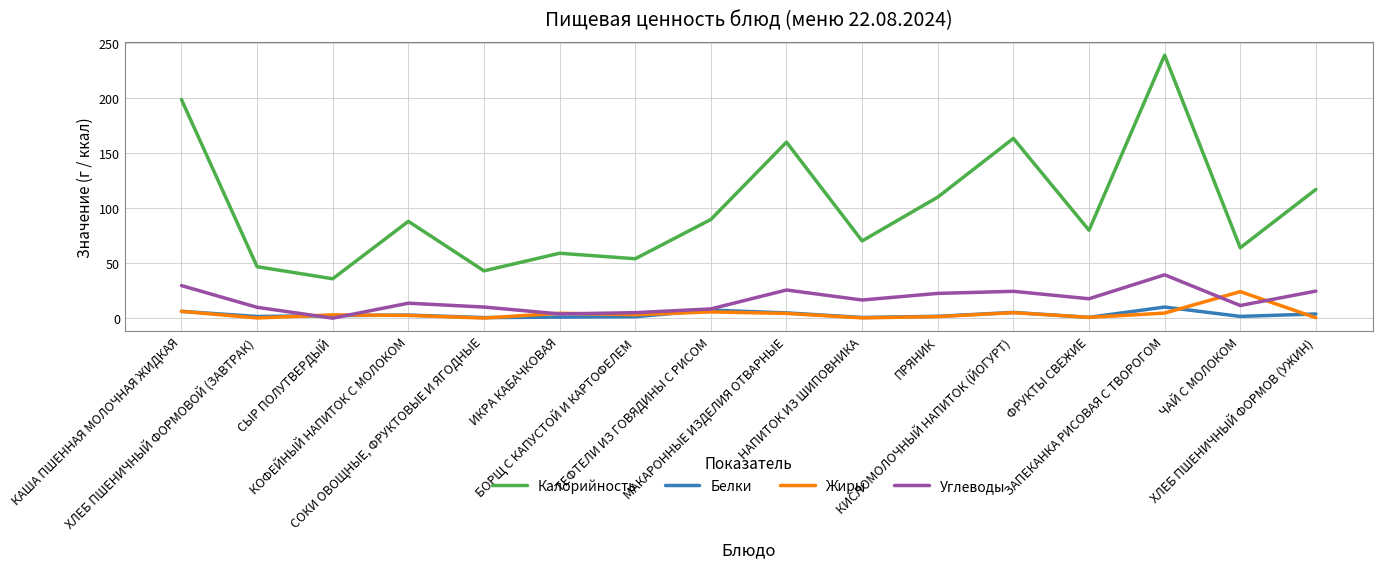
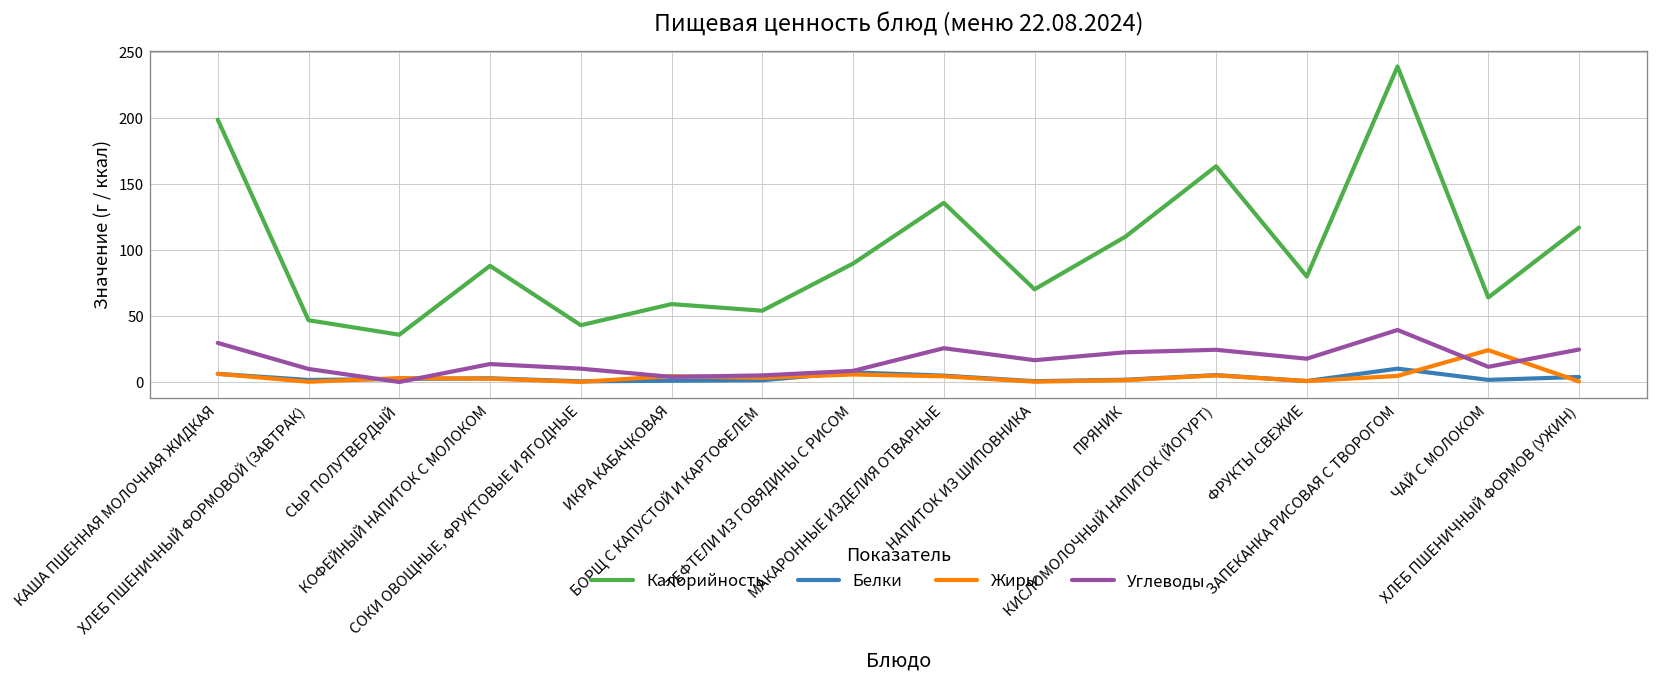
Калорийность, МАКАРОННЫЕ ИЗДЕЛИЯ ОТВАРНЫЕ: 160 -> 136
